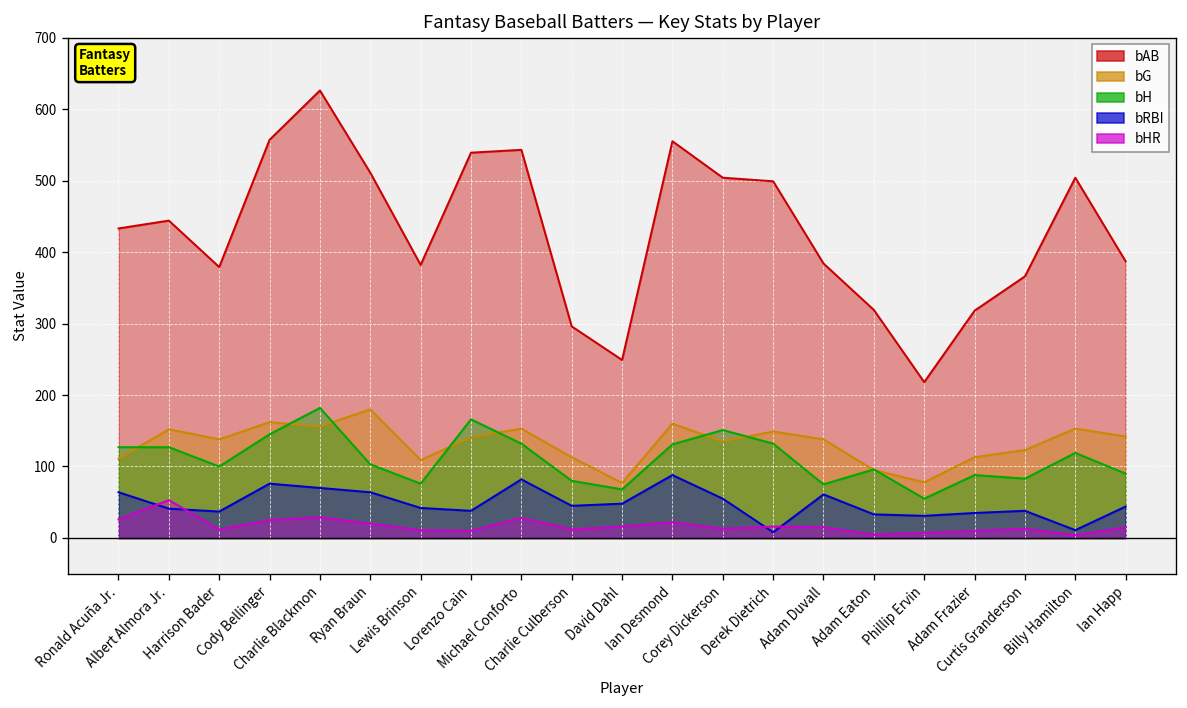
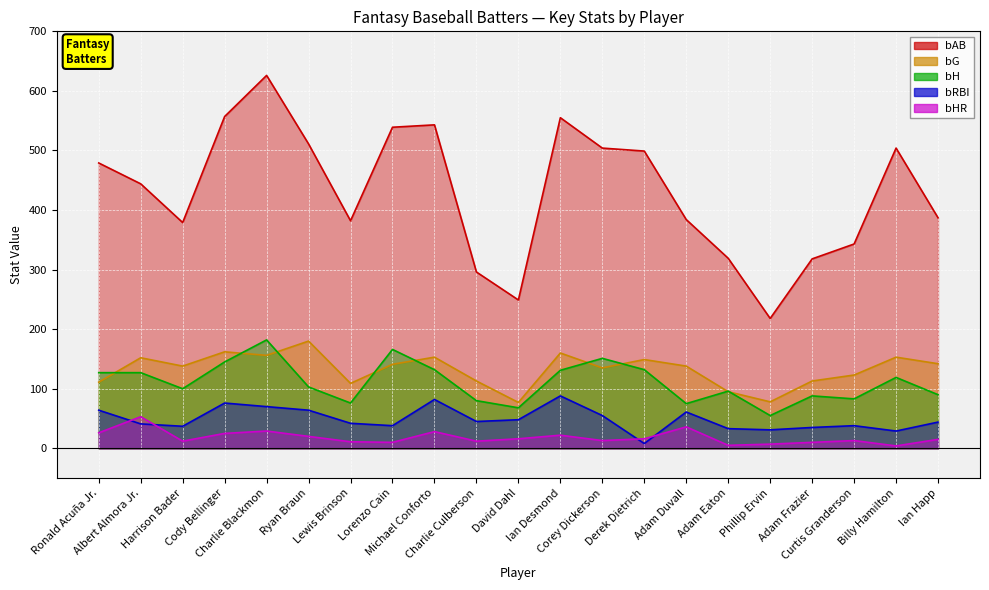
bAB, Ronald Acuña Jr.: 430 -> 480
bHR, Adam Duvall: 20 -> 40
bAB, Curtis Granderson: 370 -> 340
bRBI, Billy Hamilton: 10 -> 30
